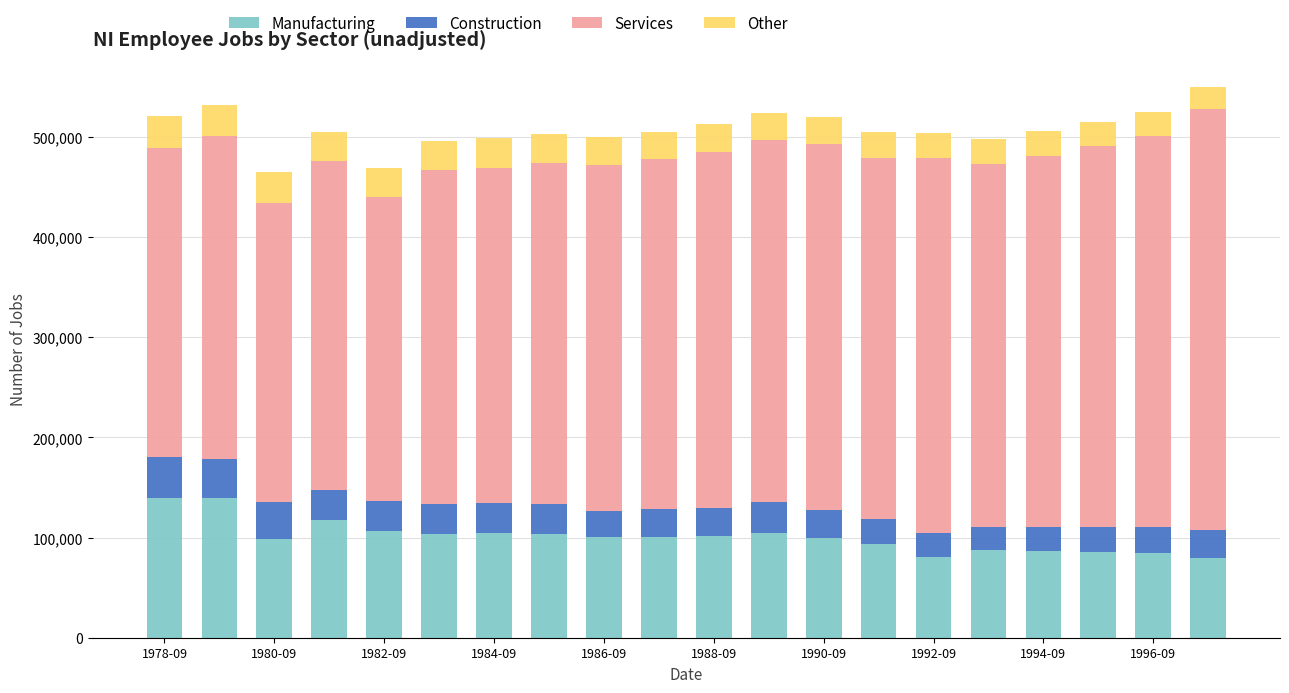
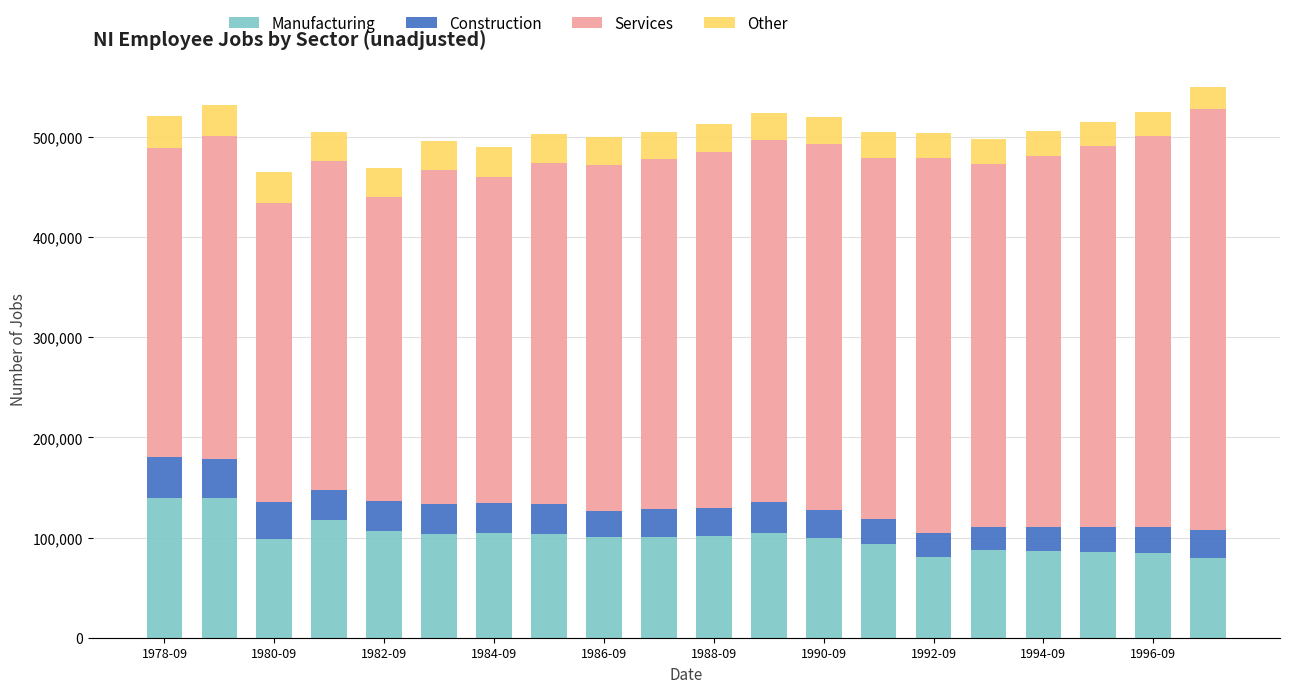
Services, 1984-09: 335,000 -> 326,000
